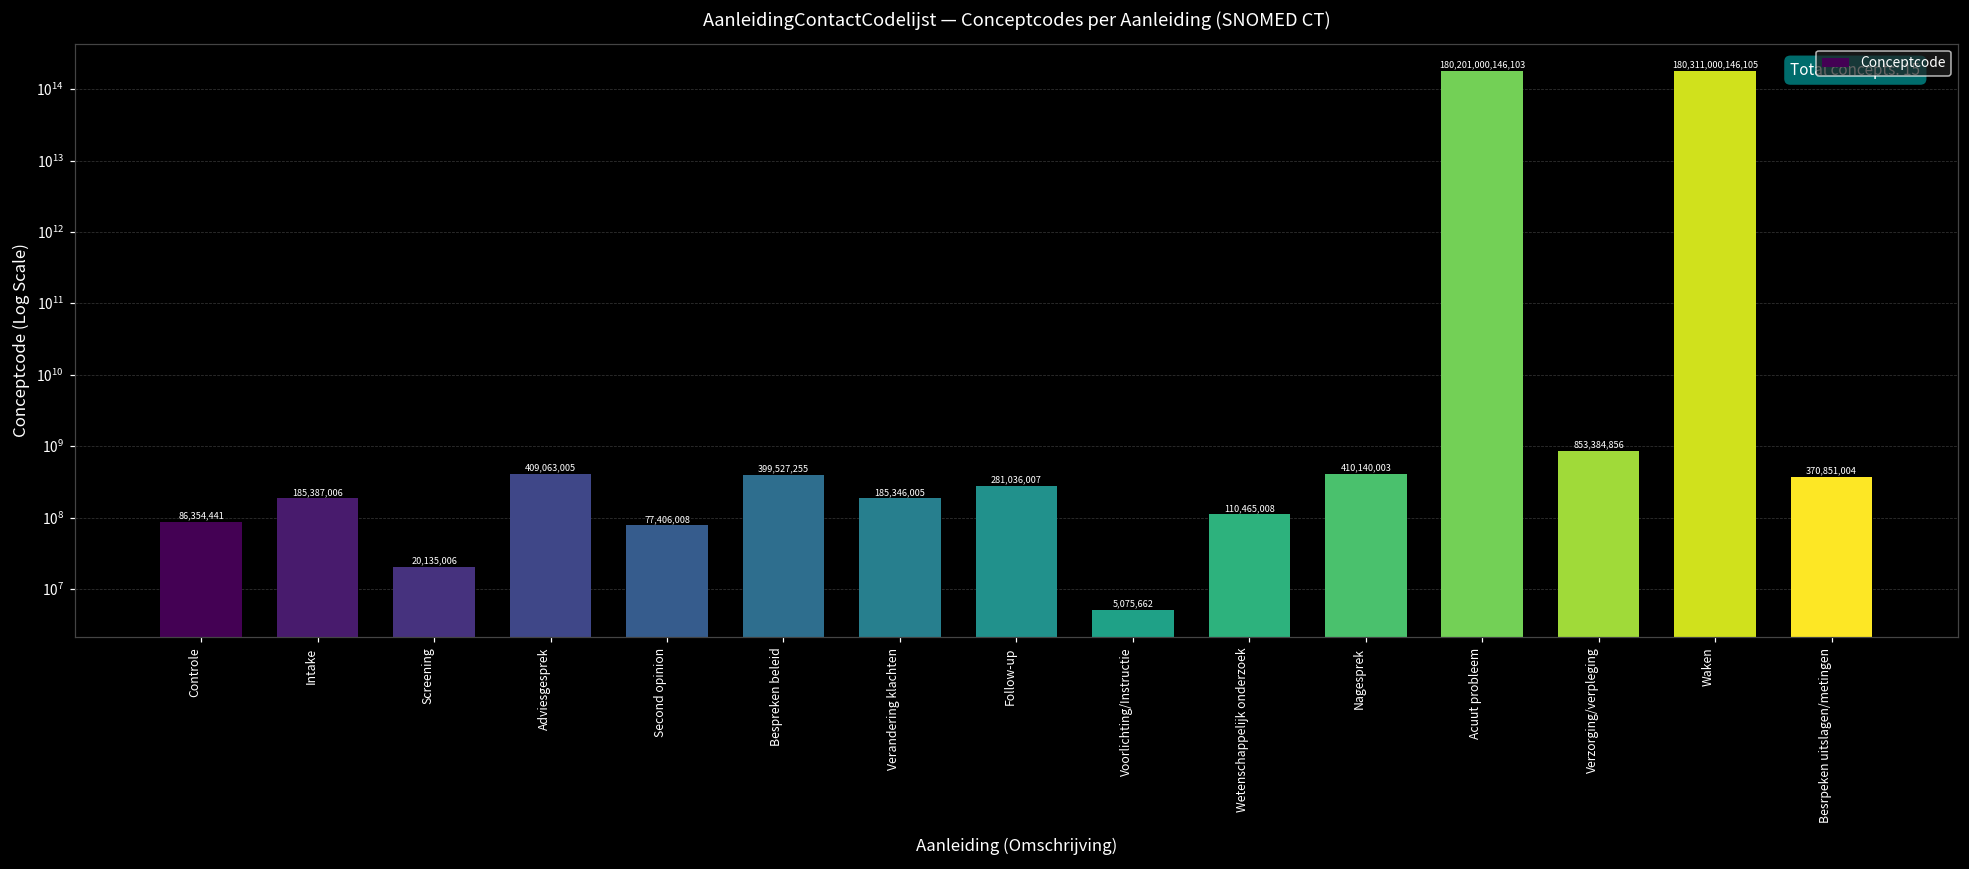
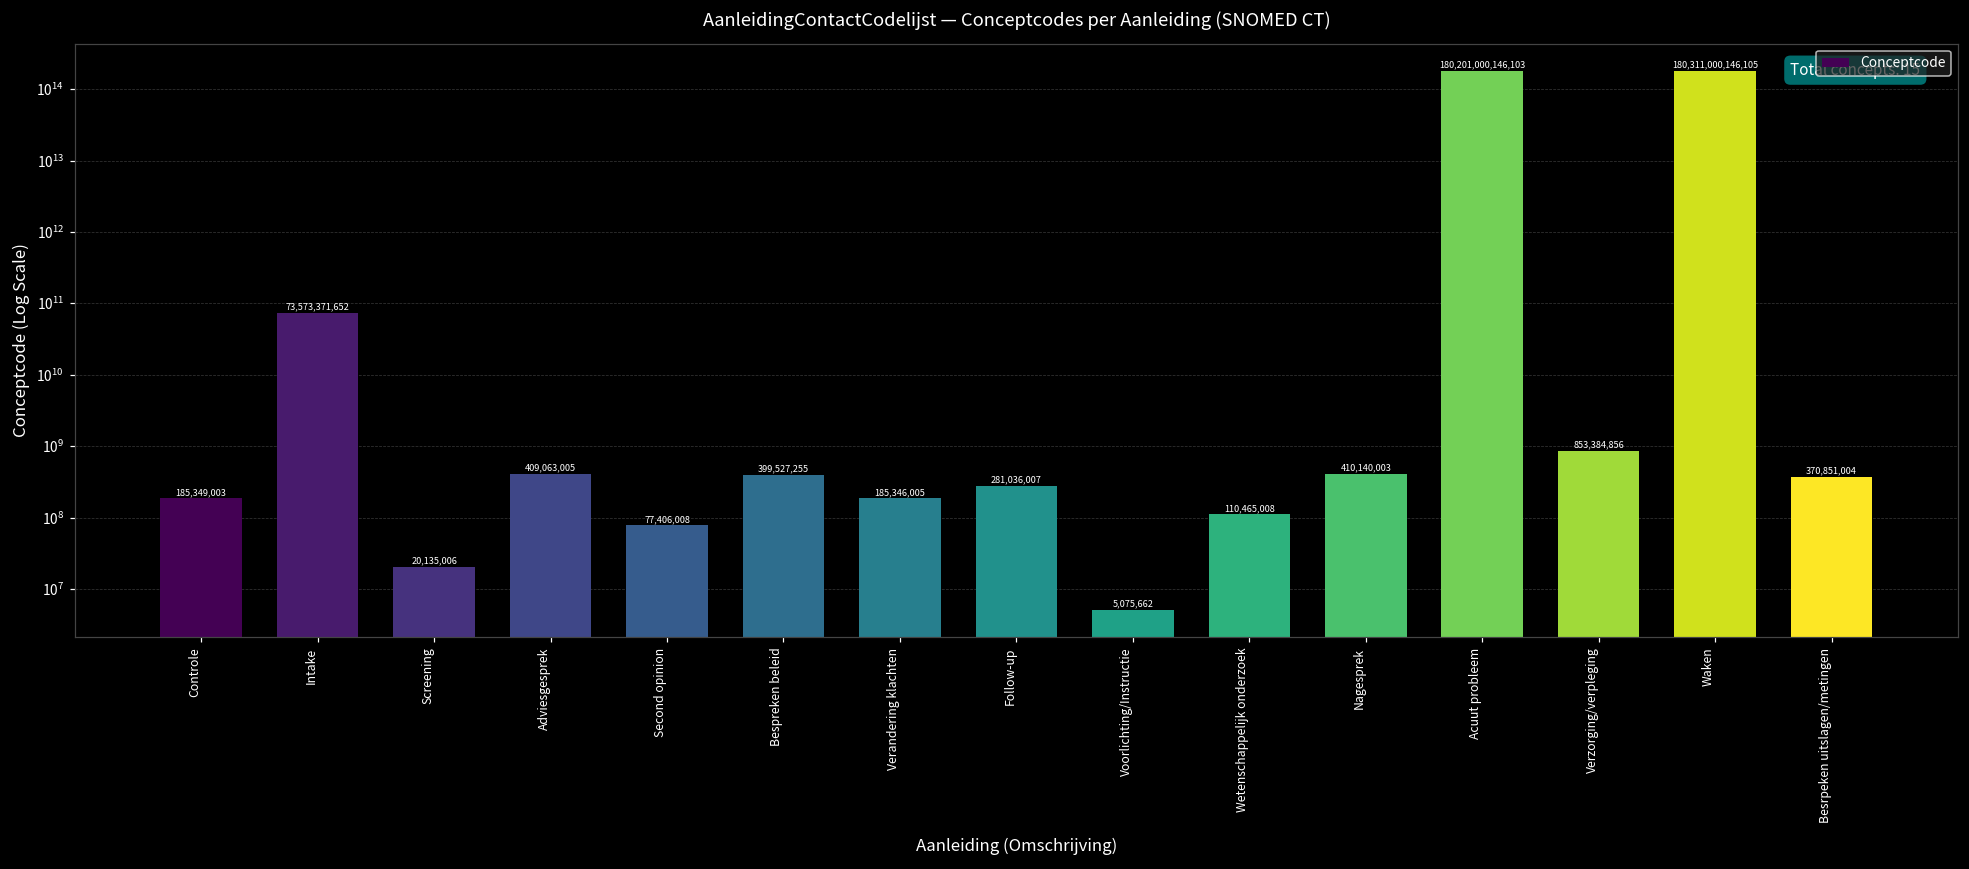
Controle: 86,354,441 -> 185,349,003
Intake: 185,387,006 -> 73,573,371,652
